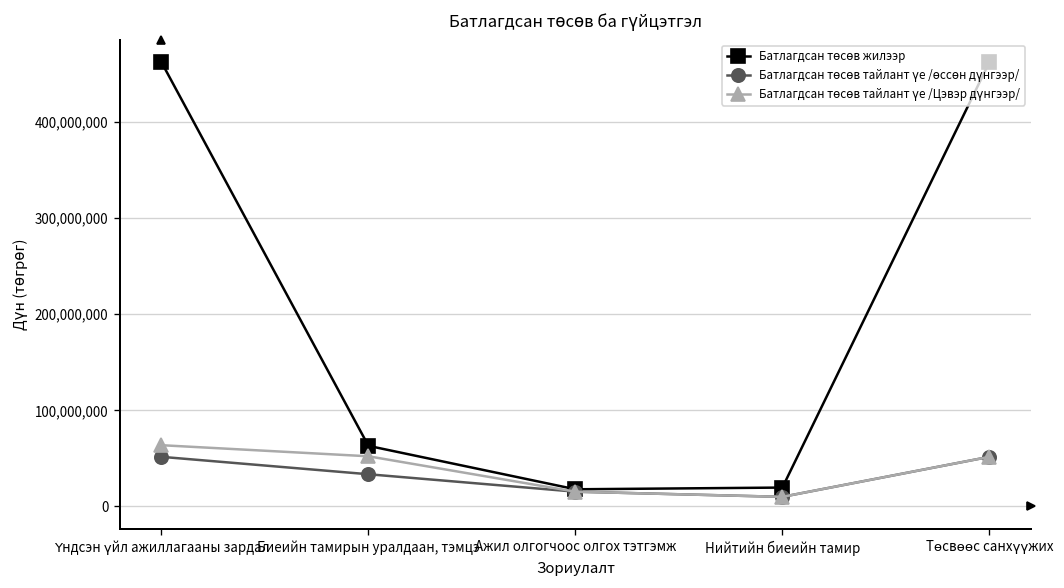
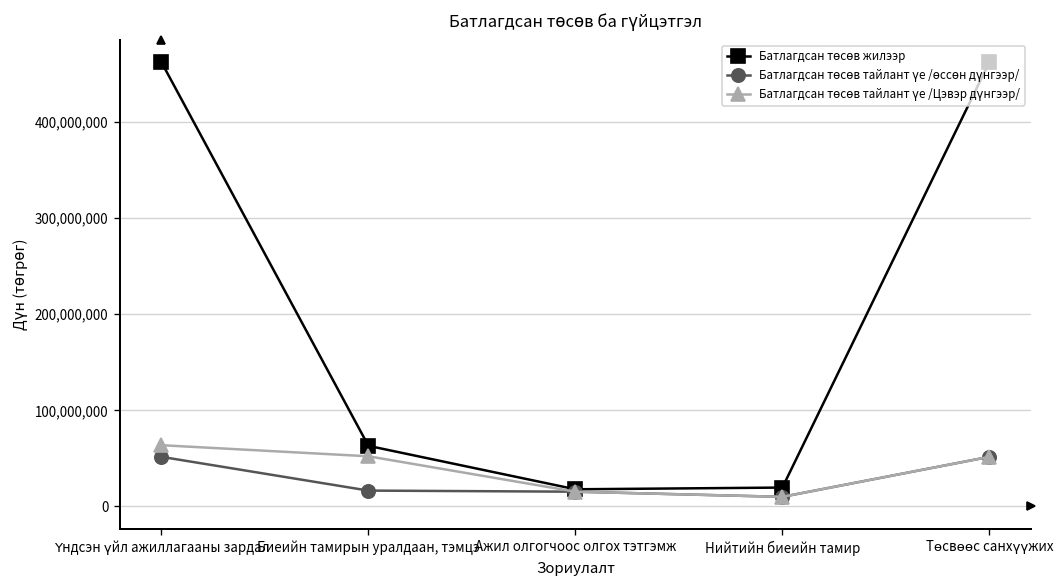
Батлагдсан төсөв тайлант үе /өссөн дүнгээр/, Биеийн тамирын уралдаан, тэмцэ: 30,000,000 -> 20,000,000
